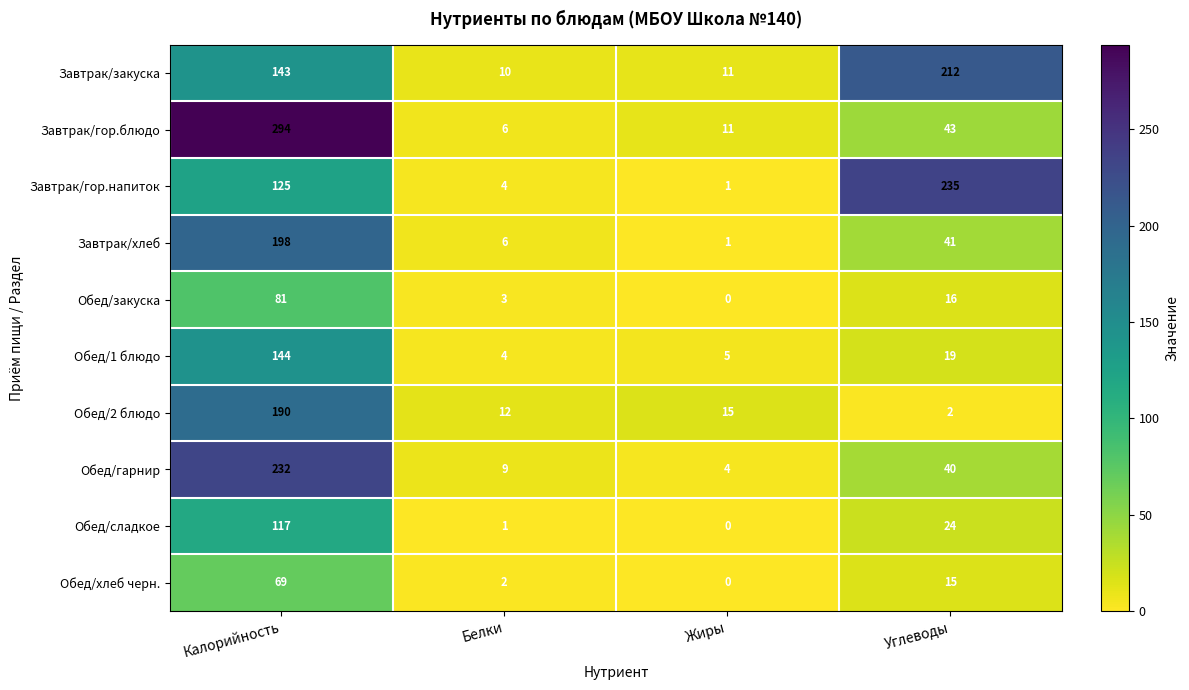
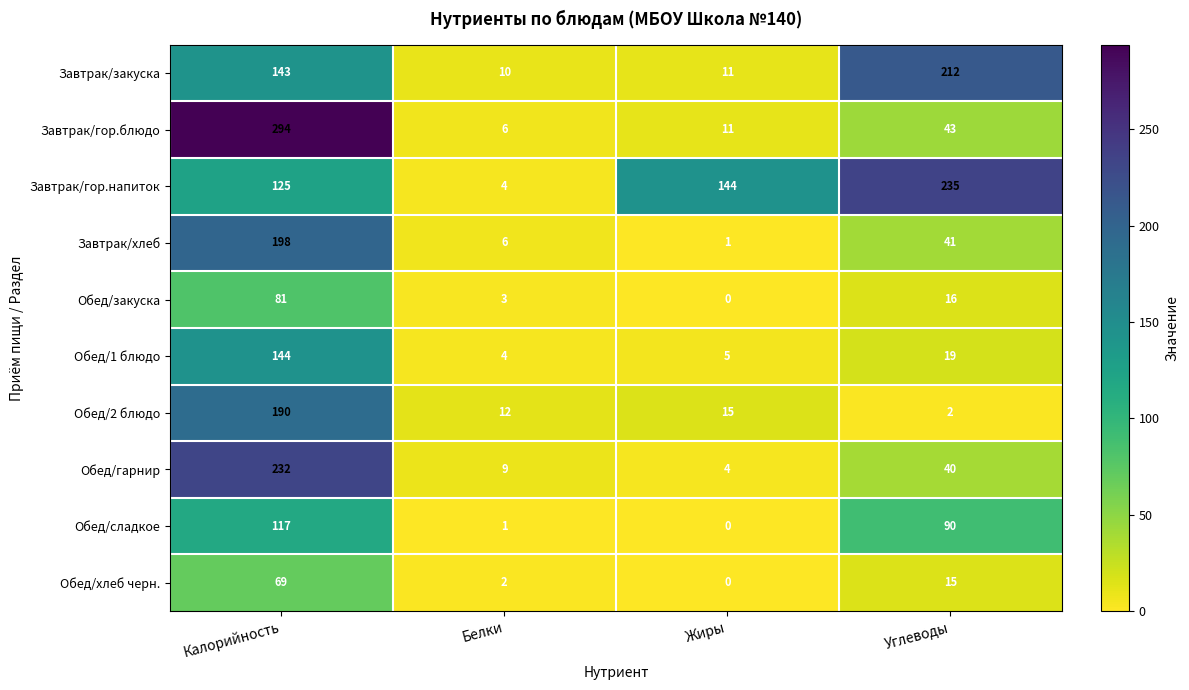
Завтрак/гор.напиток, Жиры: 1 -> 144
Обед/сладкое, Углеводы: 24 -> 90
